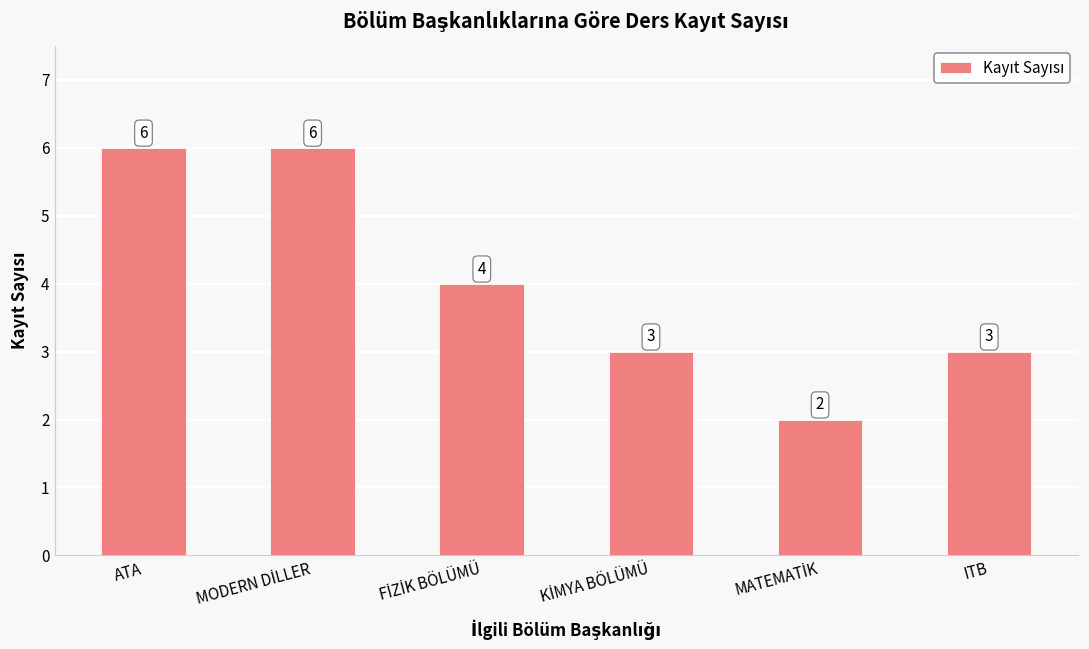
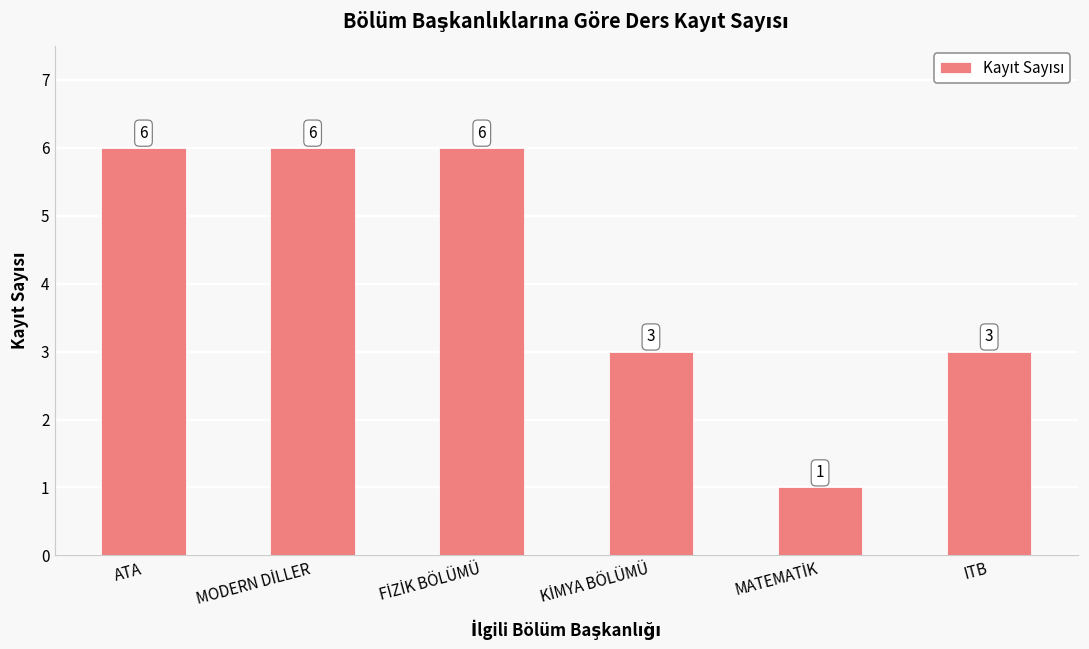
FİZİK BÖLÜMÜ: 4 -> 6
MATEMATİK: 2 -> 1
